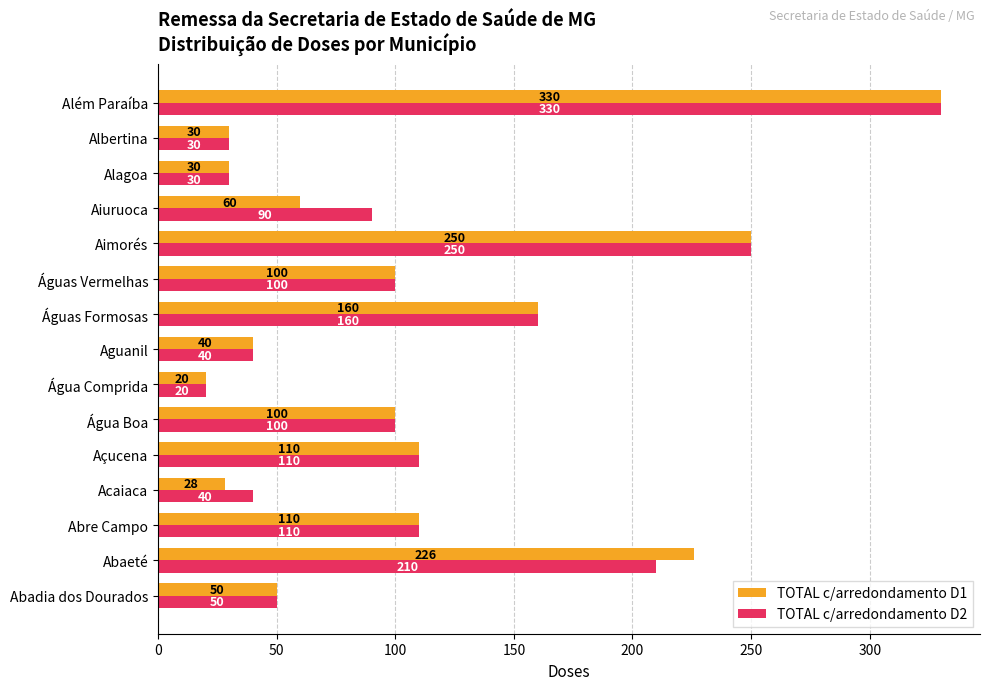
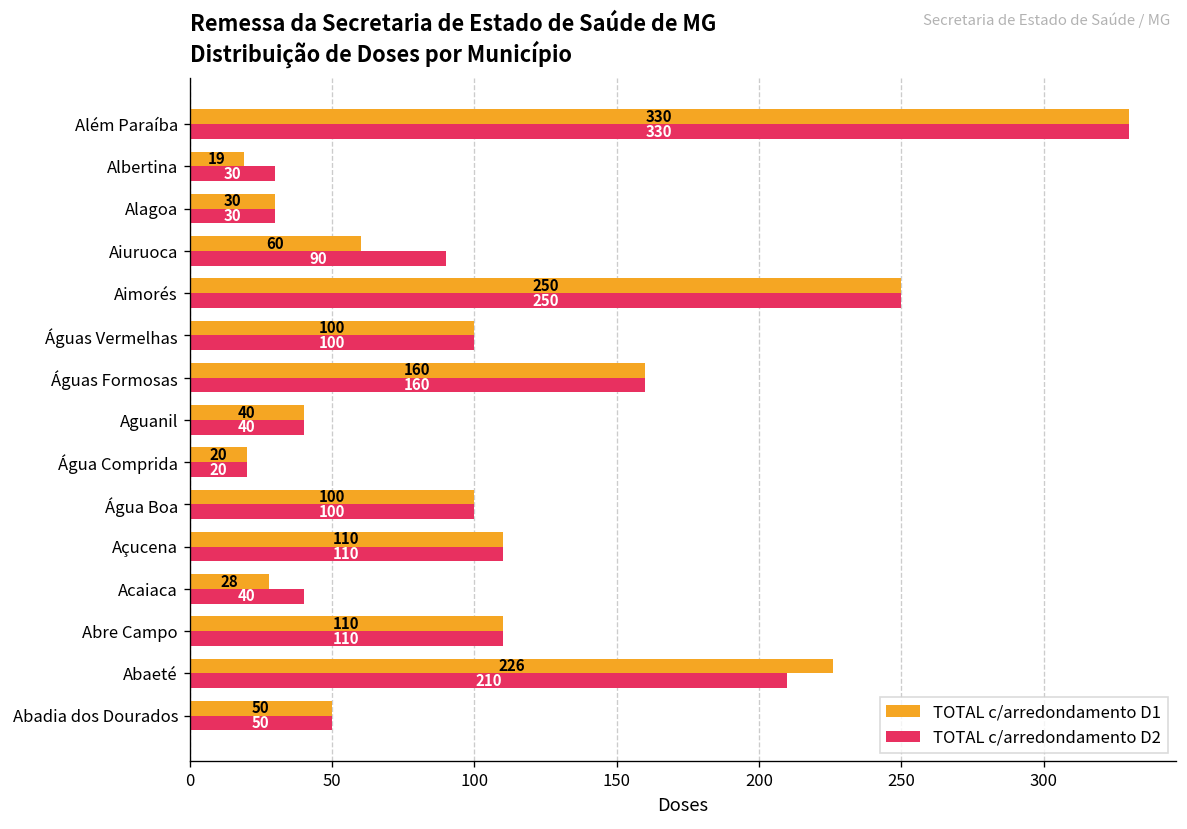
TOTAL c/arredondamento D1, Albertina: 30 -> 19
